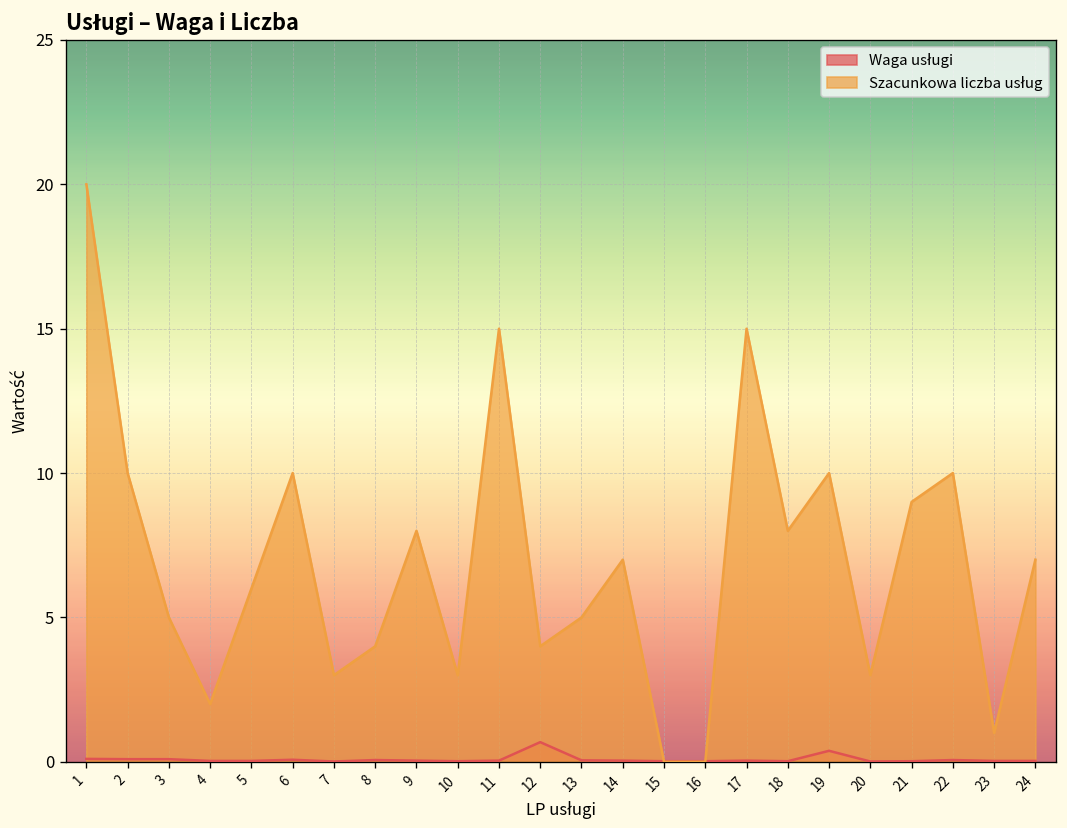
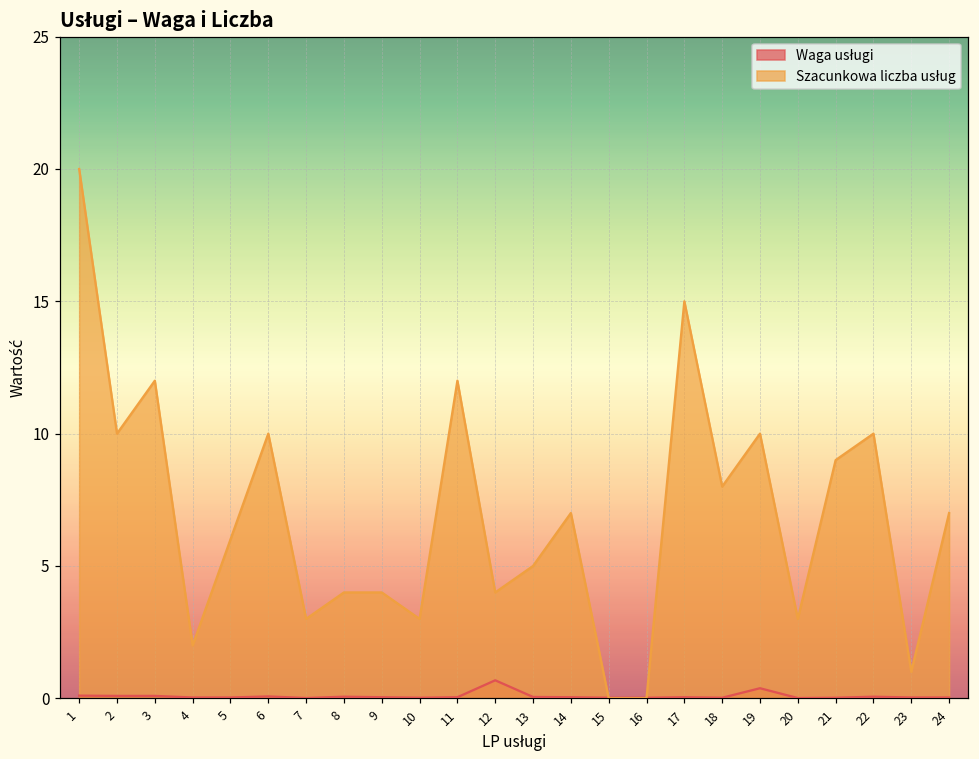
Szacunkowa liczba usług, 3: 5 -> 12
Szacunkowa liczba usług, 9: 8 -> 4
Szacunkowa liczba usług, 11: 15 -> 12
